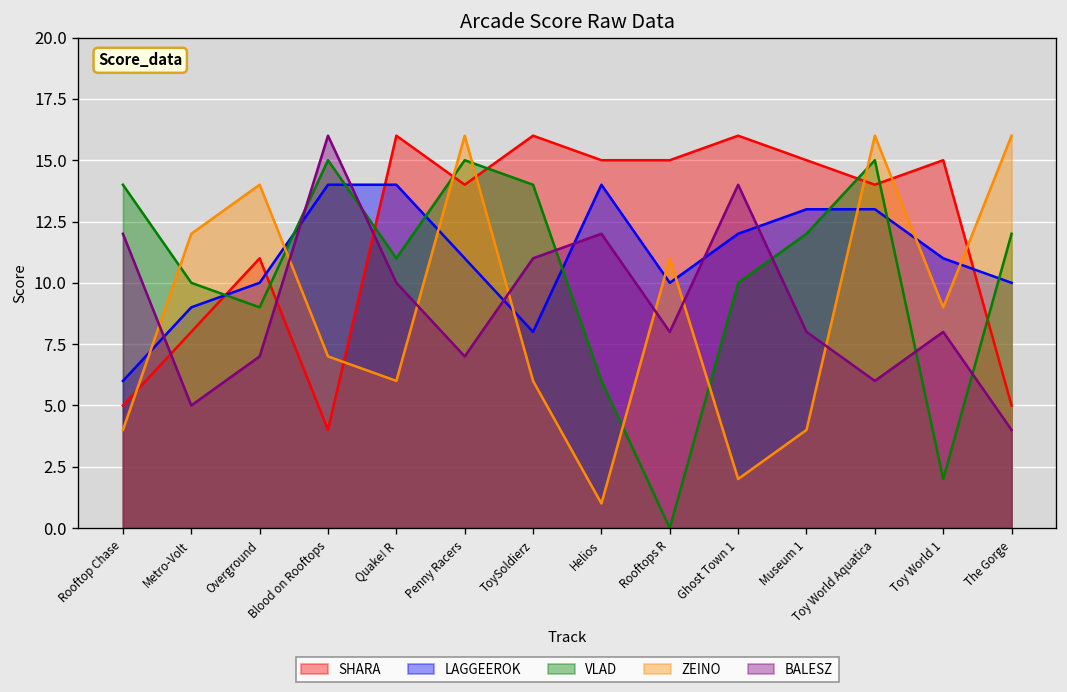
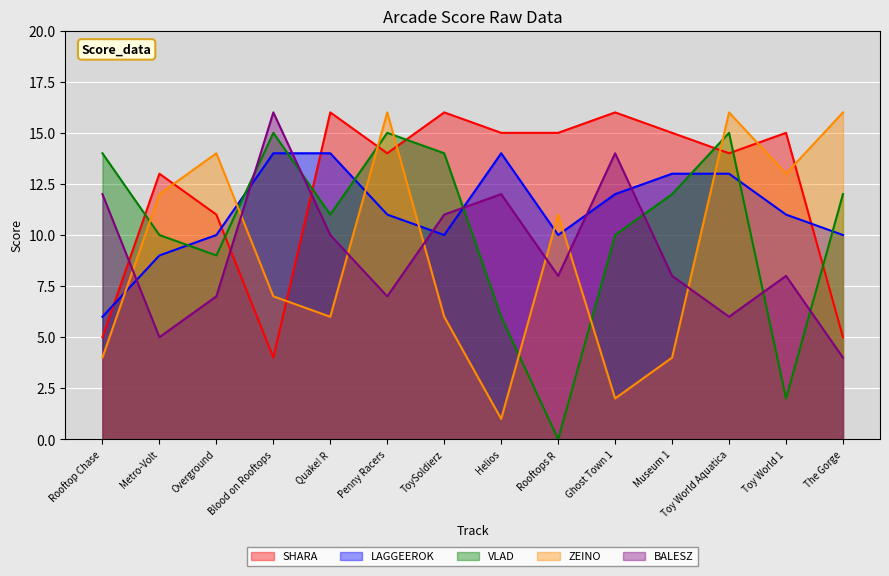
SHARA, Metro-Volt: 8 -> 13
LAGGEEROK, ToySoldierz: 8 -> 10
ZEINO, Toy World 1: 9 -> 13
